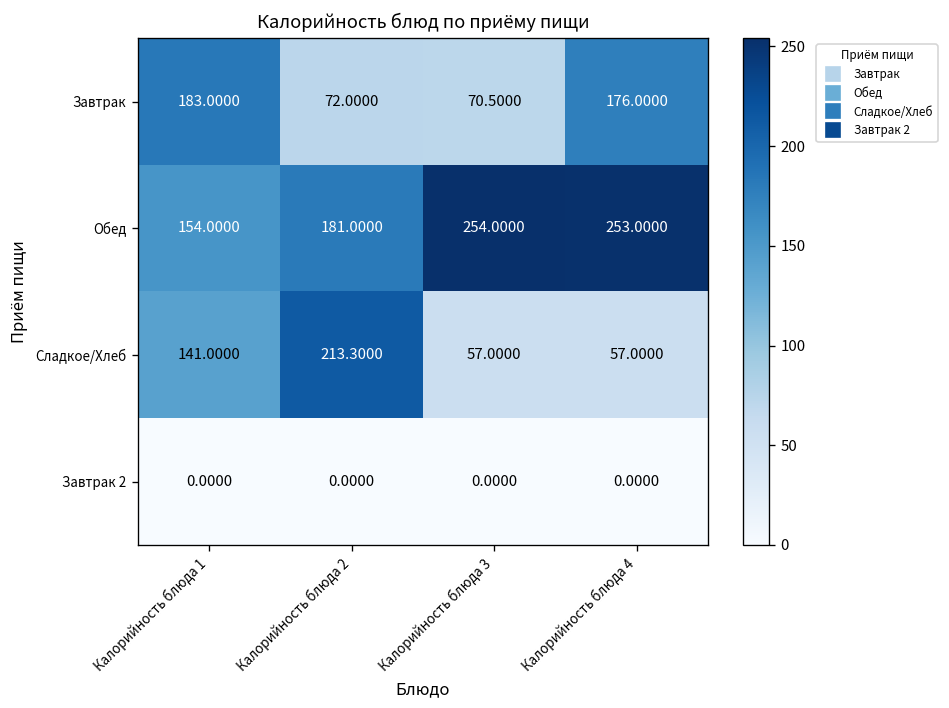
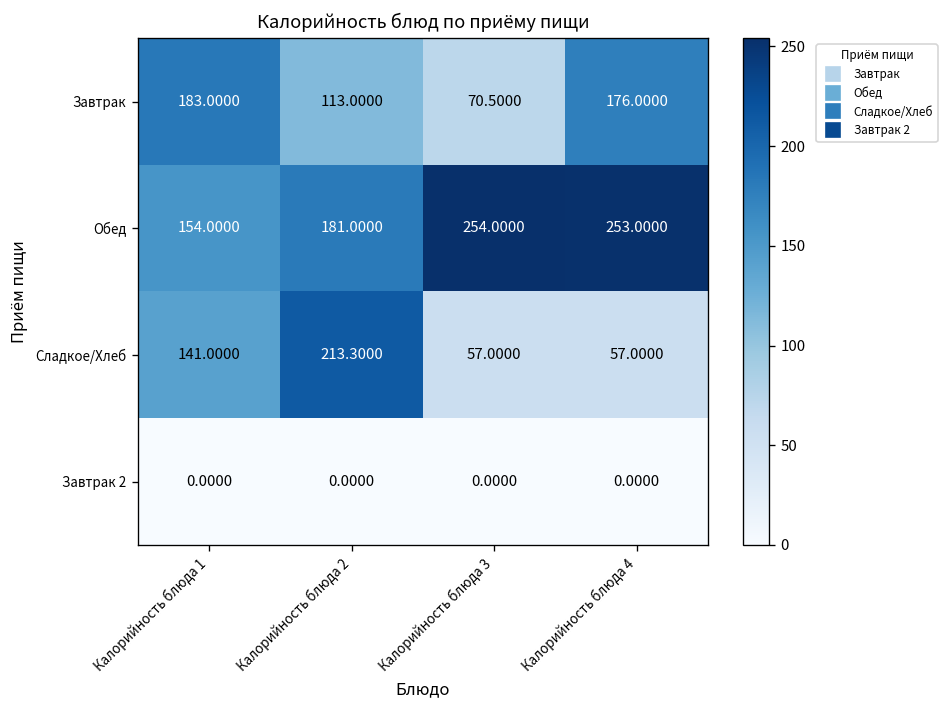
Завтрак, Калорийность блюда 2: 72.0000 -> 113.0000
